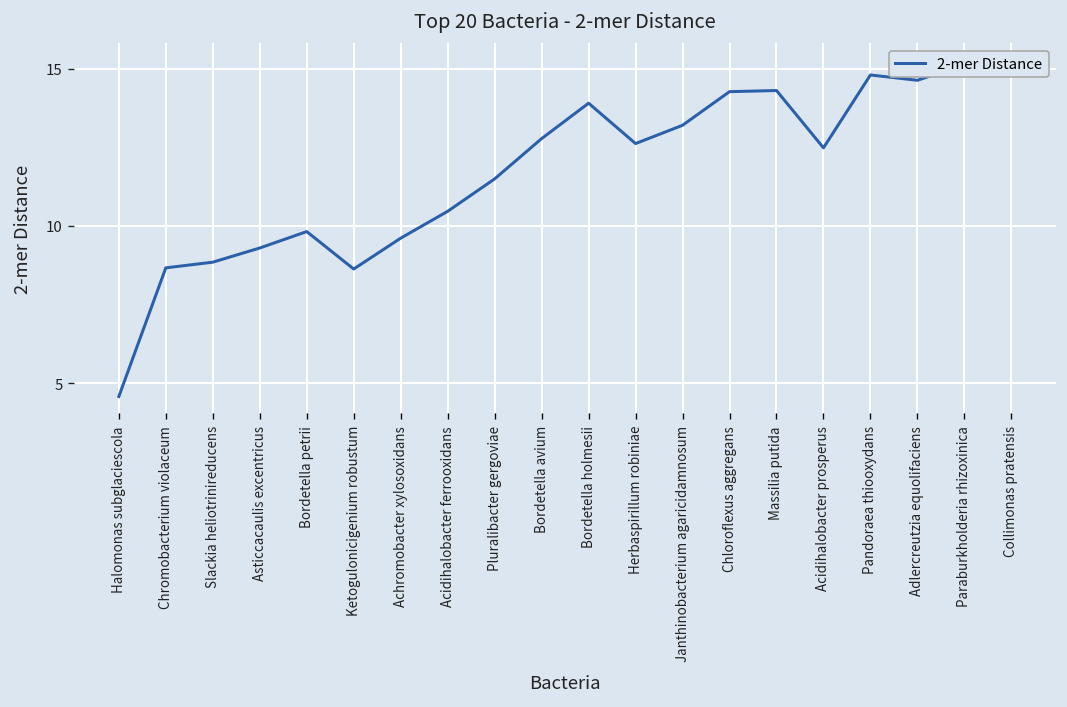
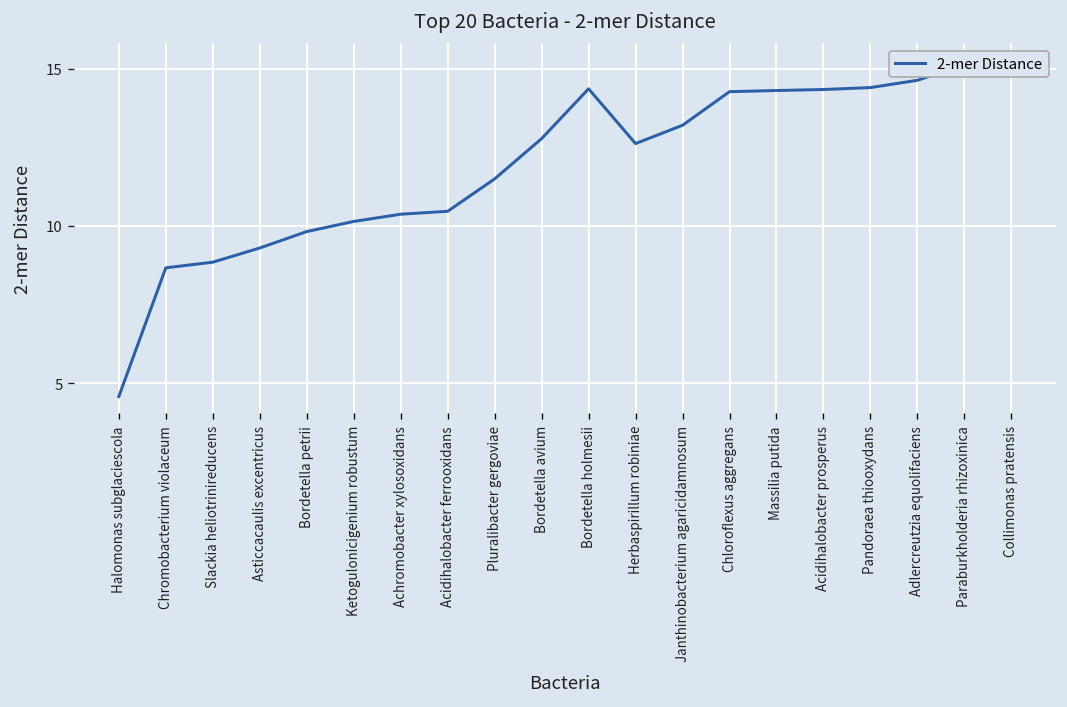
Ketogulonicigenium robustum: 8.6 -> 10.1
Achromobacter xylosoxidans: 9.6 -> 10.4
Bordetella holmesii: 13.9 -> 14.4
Acidihalobacter prosperus: 12.5 -> 14.3
Pandoraea thiooxydans: 14.8 -> 14.4
